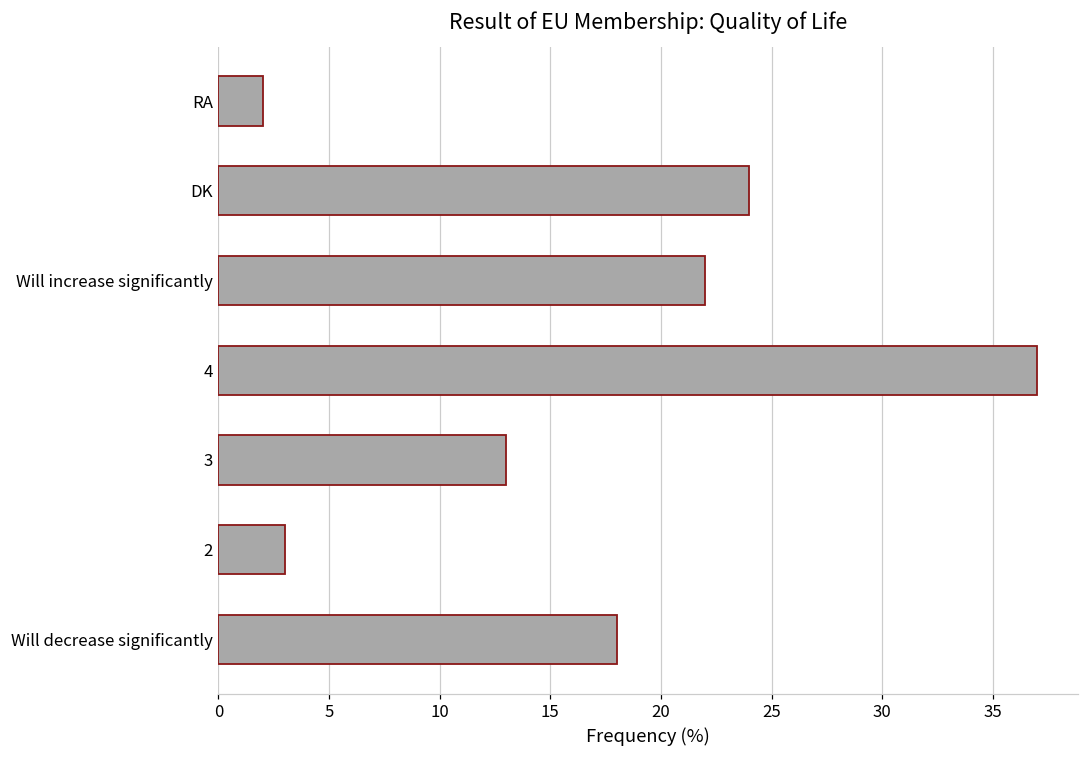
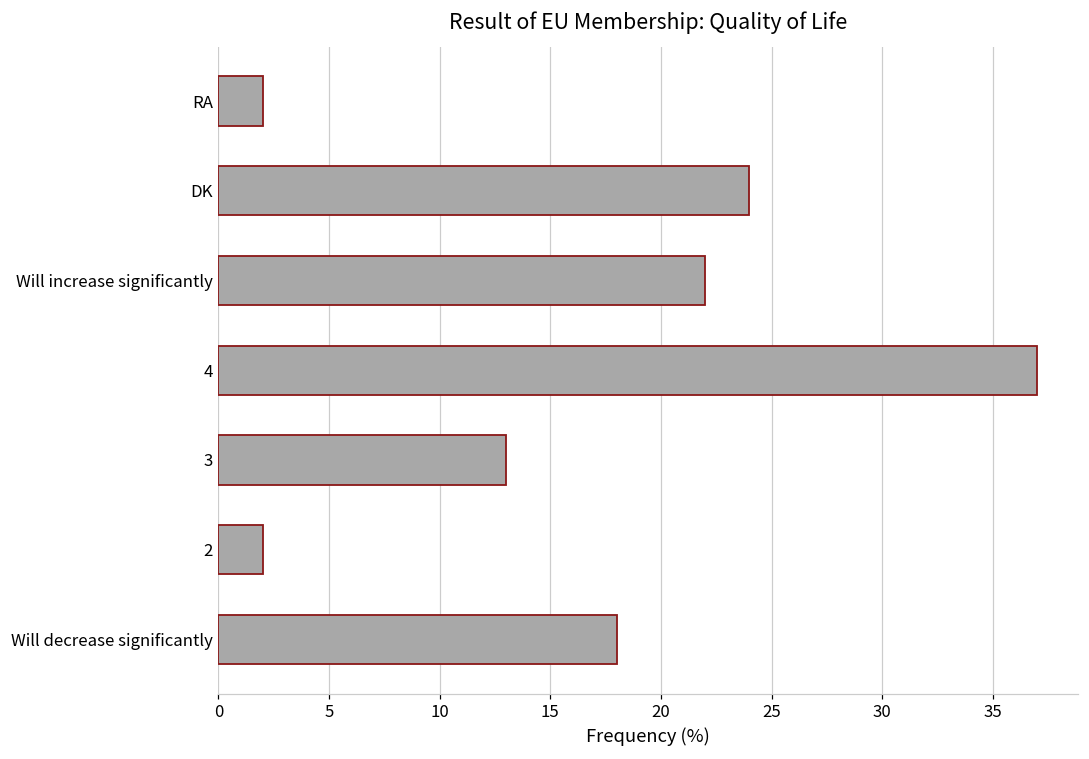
2: 3 -> 2
